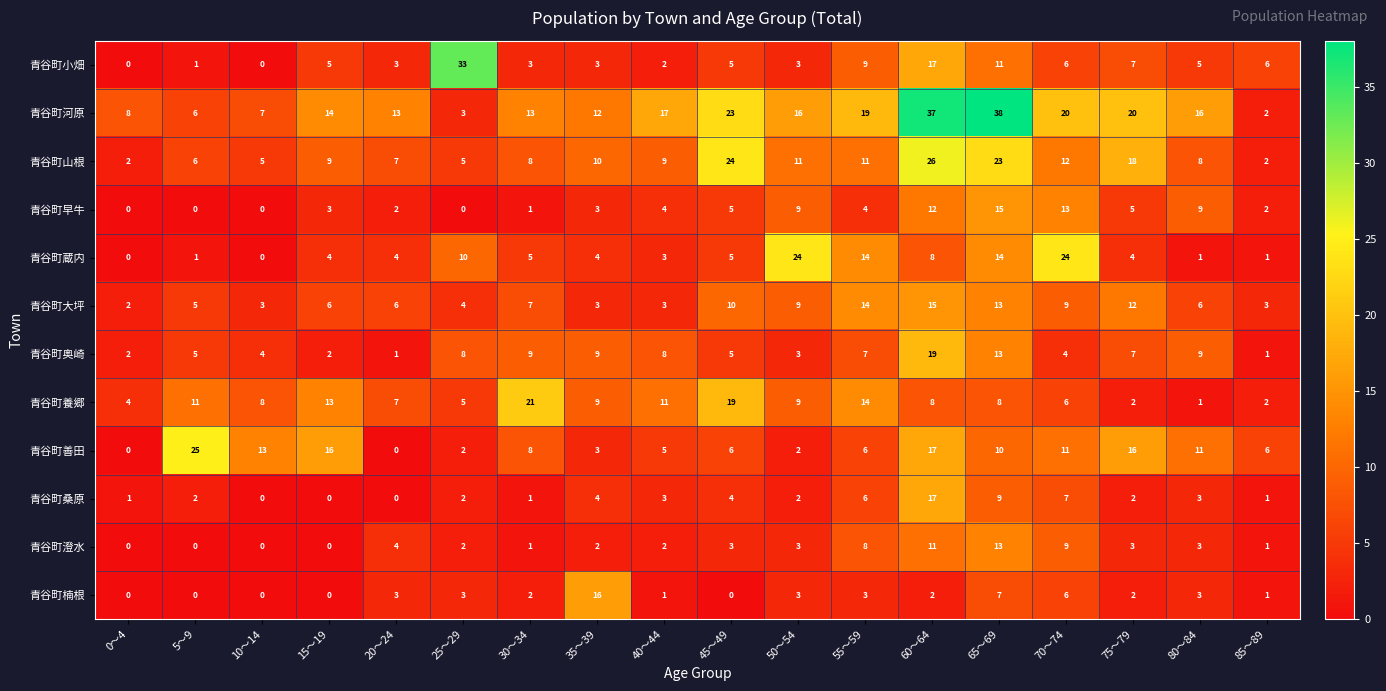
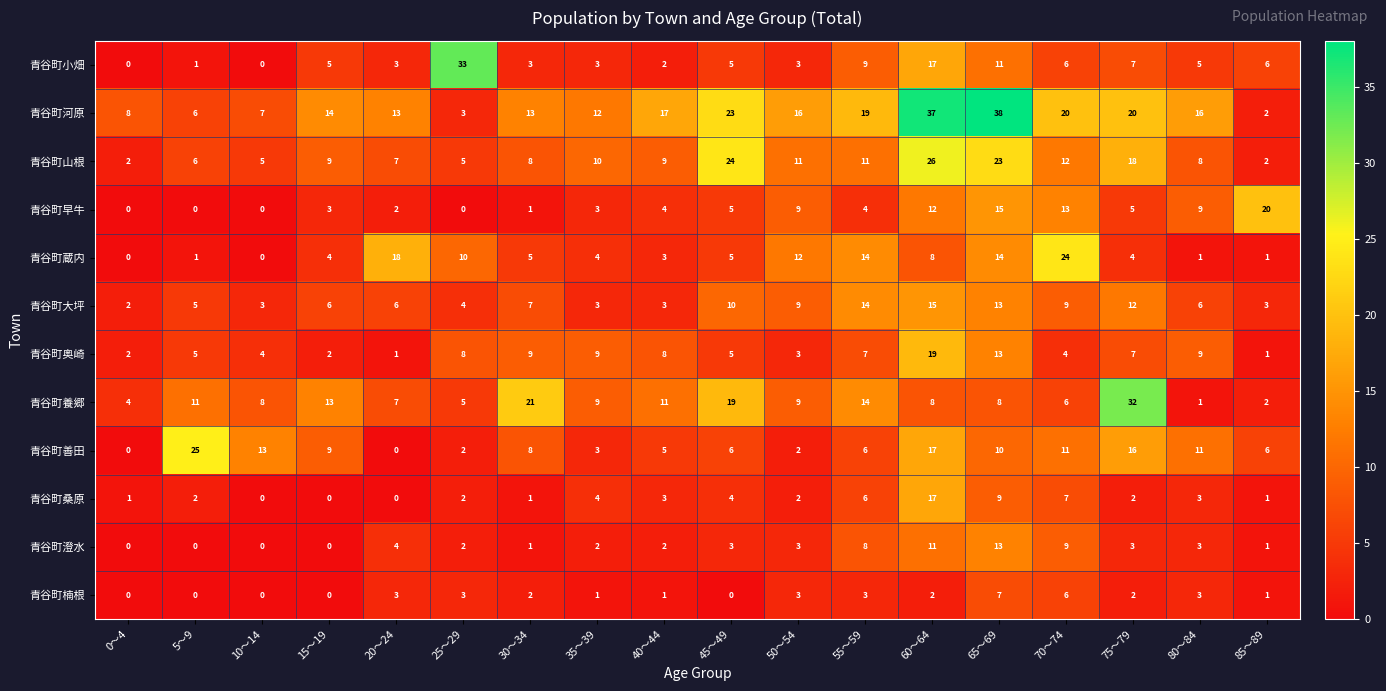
青谷町早牛, 85～89: 2 -> 20
青谷町蔵内, 20～24: 4 -> 18
青谷町蔵内, 50～54: 24 -> 12
青谷町養郷, 75～79: 2 -> 32
青谷町善田, 15～19: 16 -> 9
青谷町楠根, 35～39: 16 -> 1
